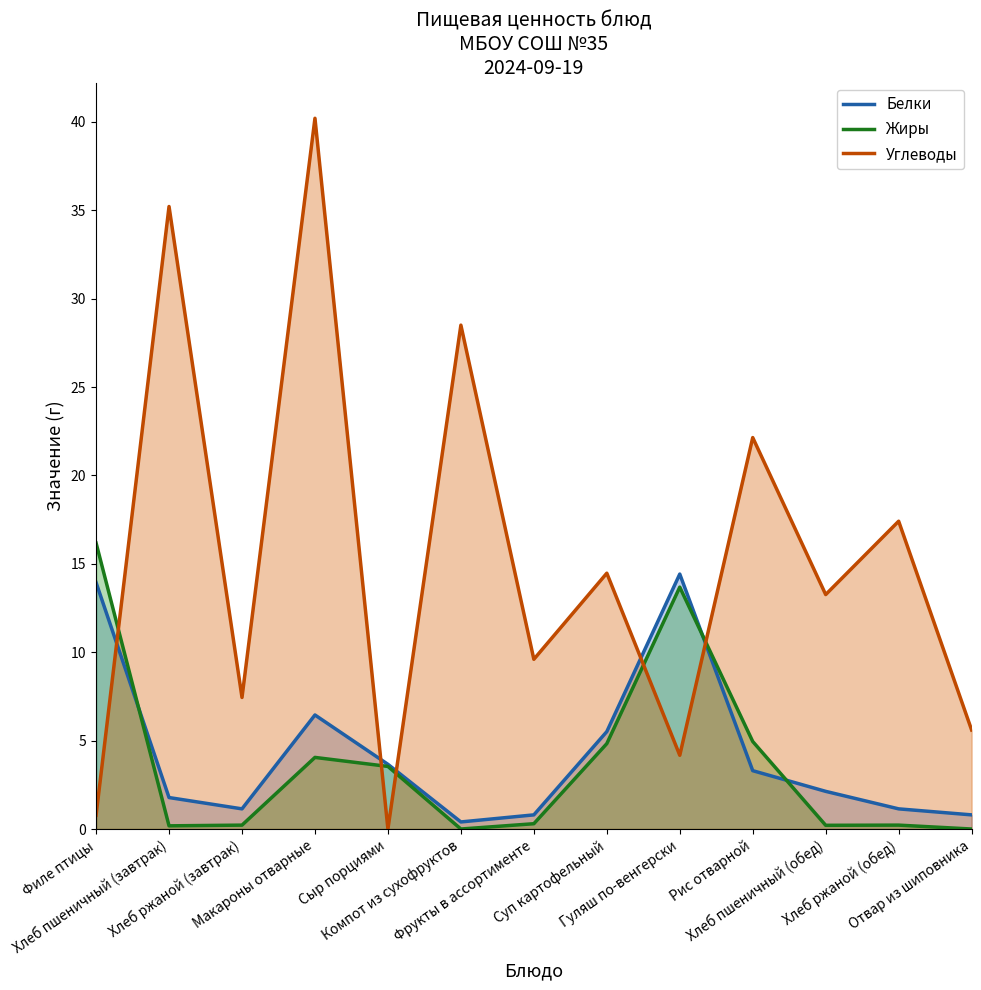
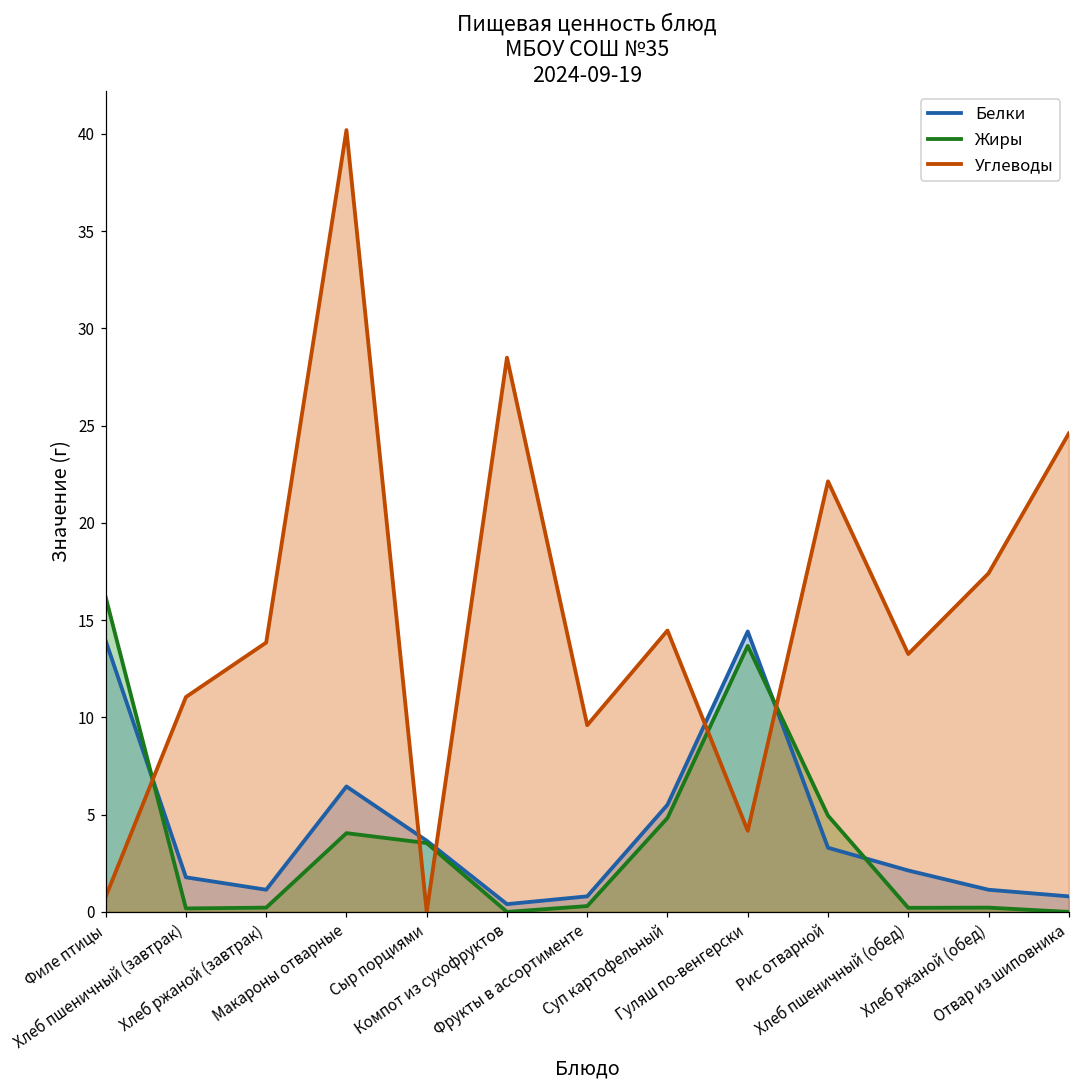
Углеводы, Хлеб пшеничный (завтрак): 35.2 -> 11.1
Углеводы, Хлеб ржаной (завтрак): 7.4 -> 13.9
Углеводы, Отвар из шиповника: 5.6 -> 24.6
